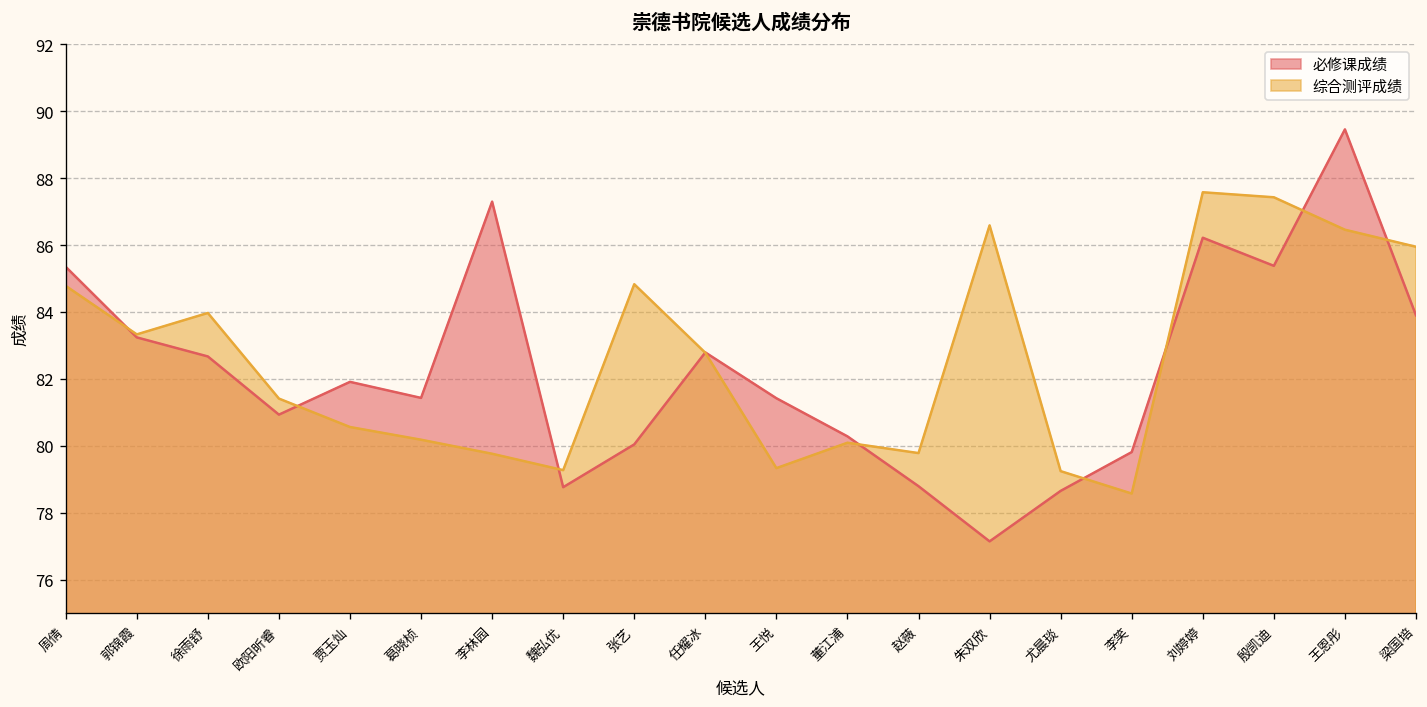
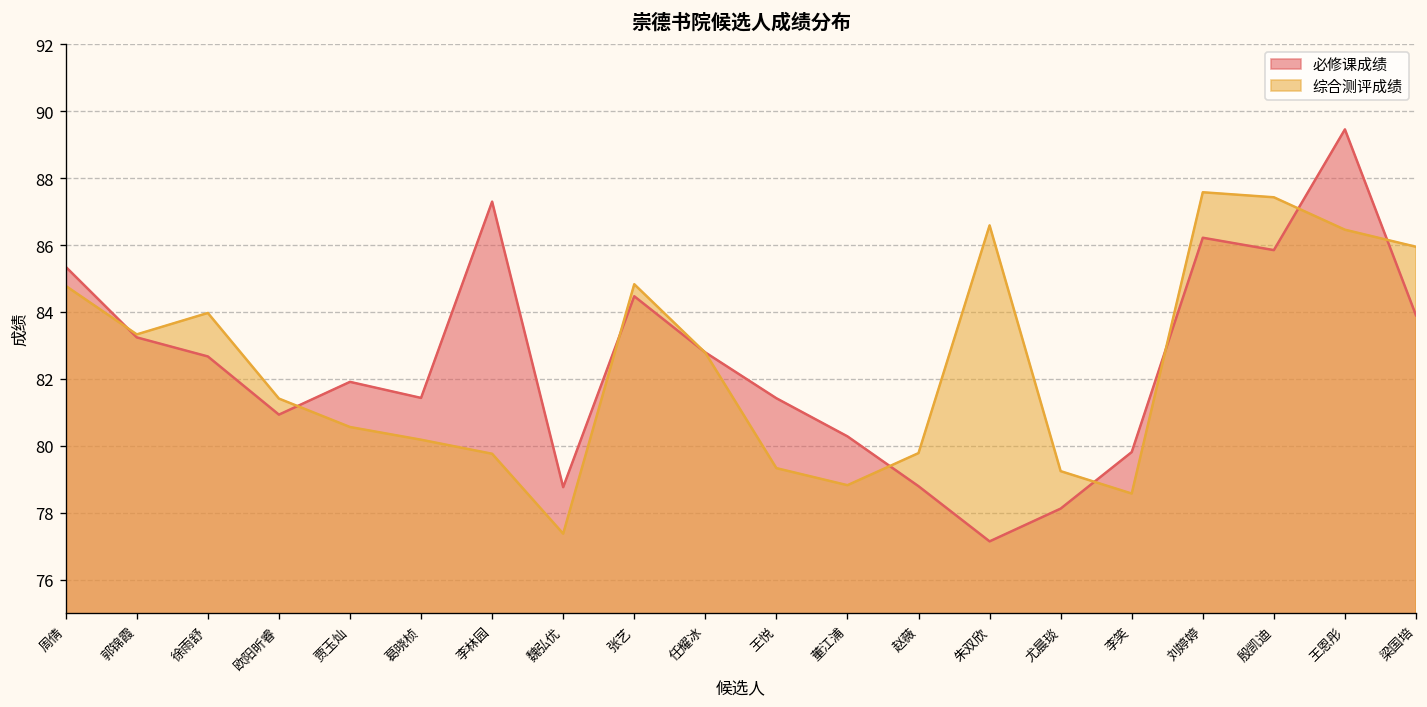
综合测评成绩, 魏弘优: 79.3 -> 77.4
必修课成绩, 张艺: 80.0 -> 84.5
综合测评成绩, 董江浦: 80.1 -> 78.8
必修课成绩, 尤晨琰: 78.7 -> 78.1
必修课成绩, 殷凯迪: 85.4 -> 85.9
